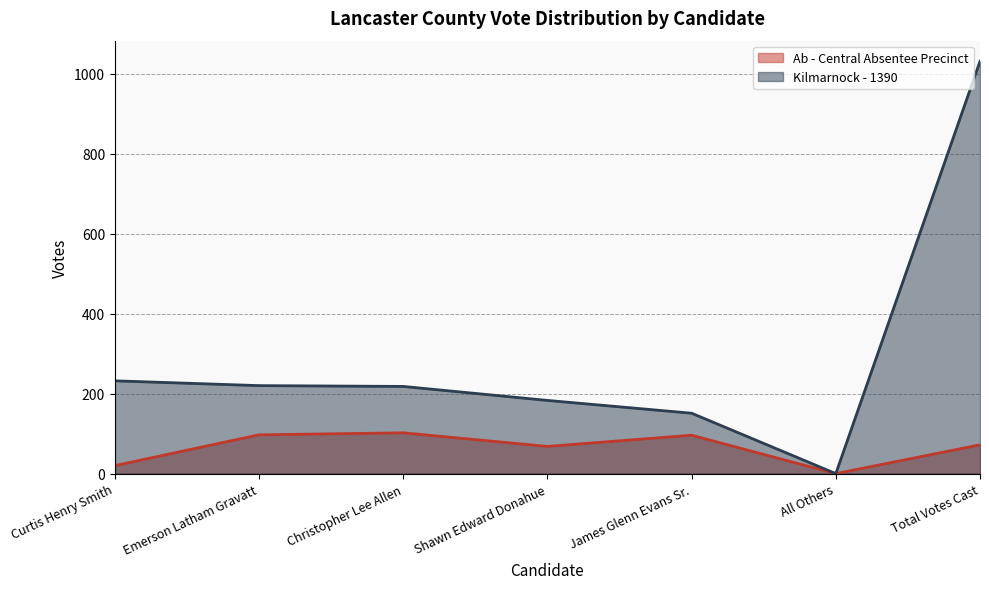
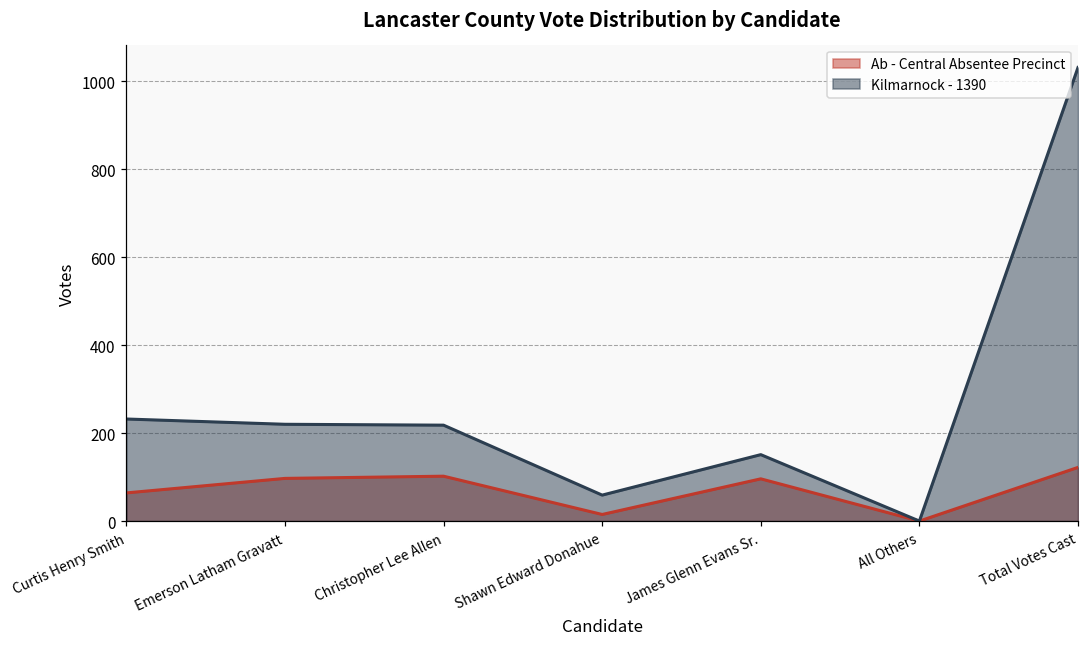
Ab - Central Absentee Precinct, Curtis Henry Smith: 20 -> 60
Ab - Central Absentee Precinct, Shawn Edward Donahue: 70 -> 20
Kilmarnock - 1390, Shawn Edward Donahue: 180 -> 60
Ab - Central Absentee Precinct, Total Votes Cast: 70 -> 120
